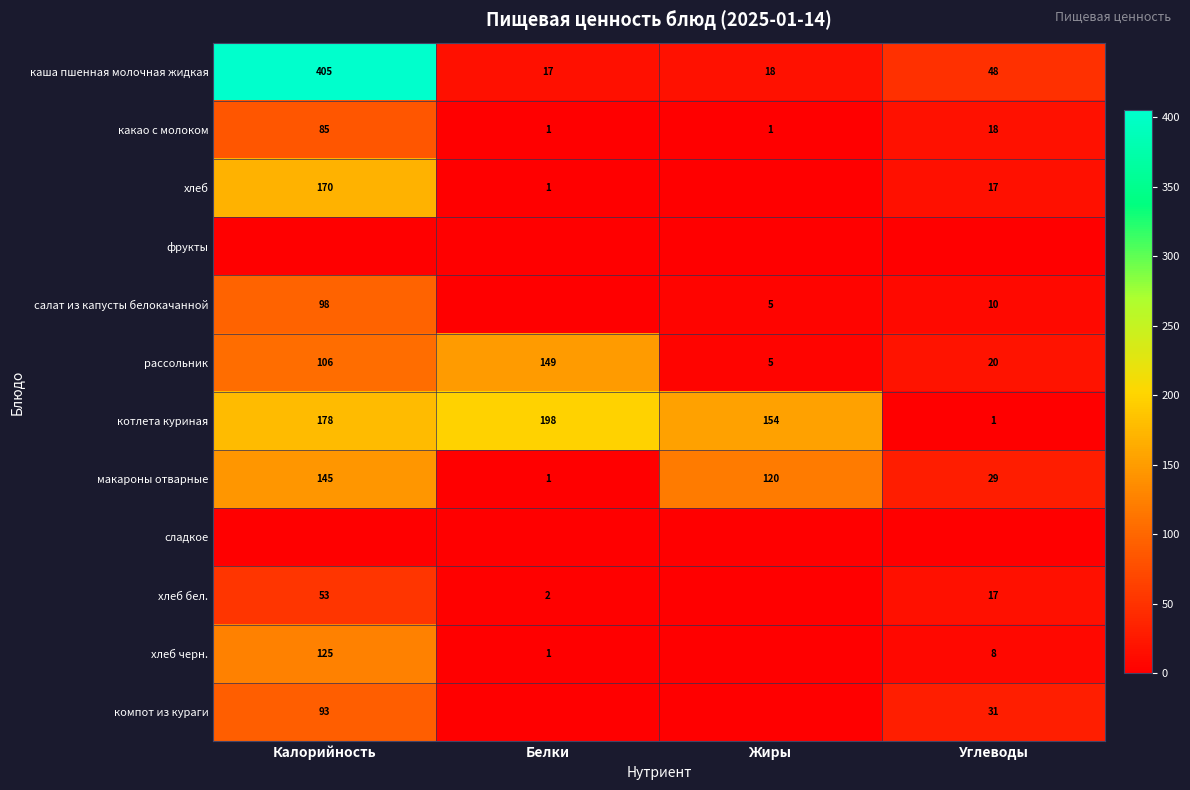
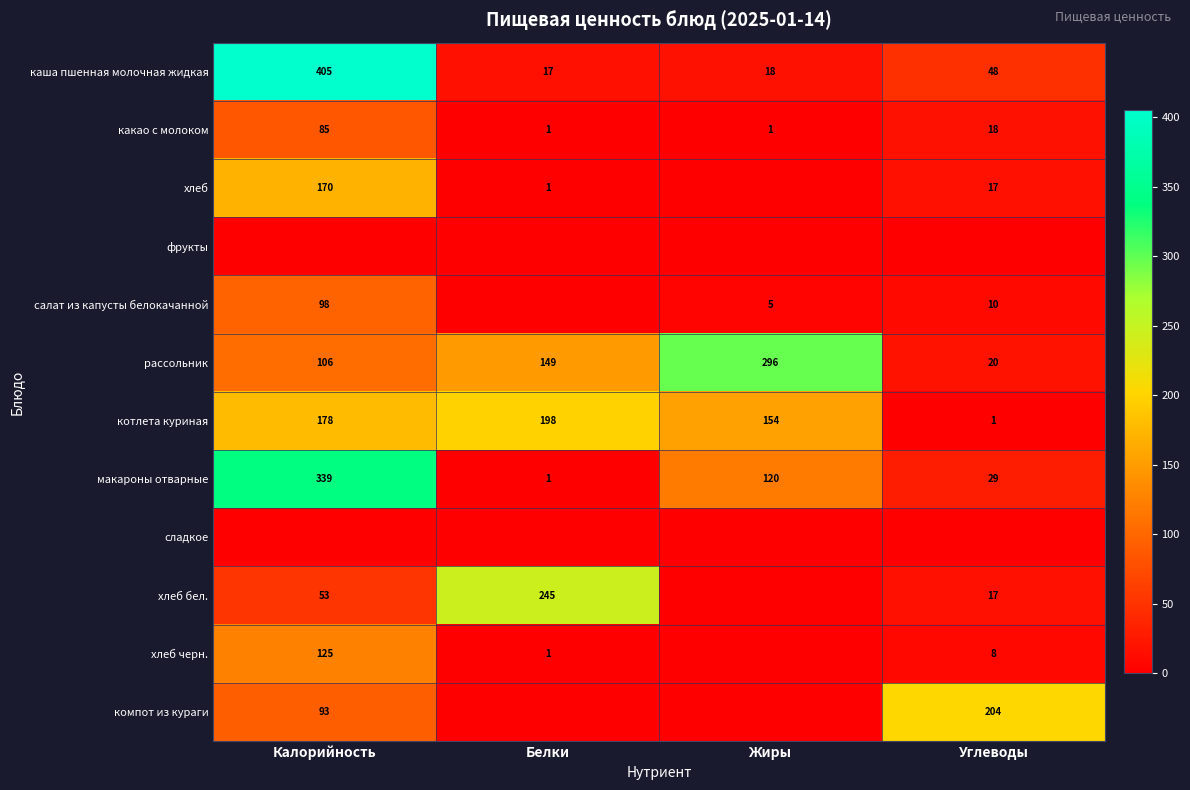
рассольник, Жиры: 5 -> 296
макароны отварные, Калорийность: 145 -> 339
хлеб бел., Белки: 2 -> 245
компот из кураги, Углеводы: 31 -> 204
